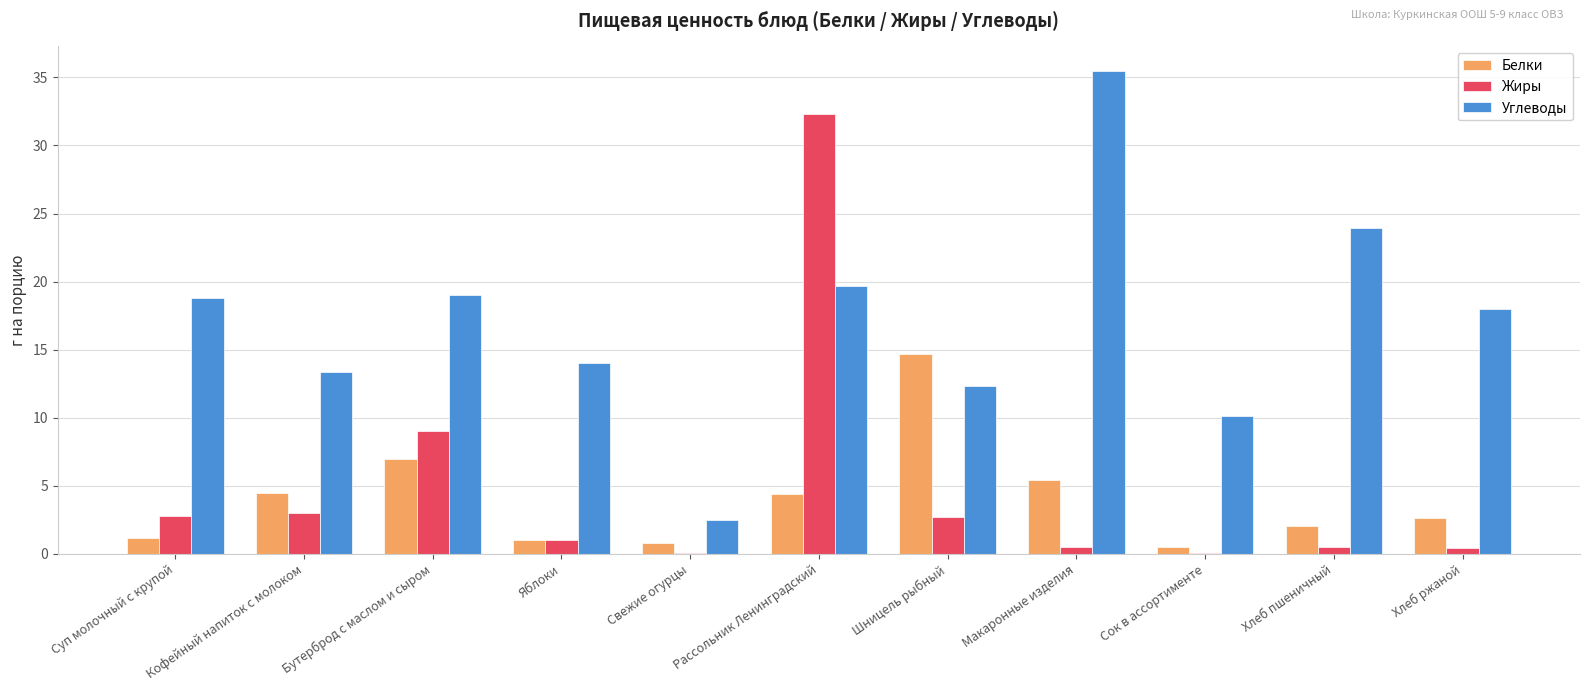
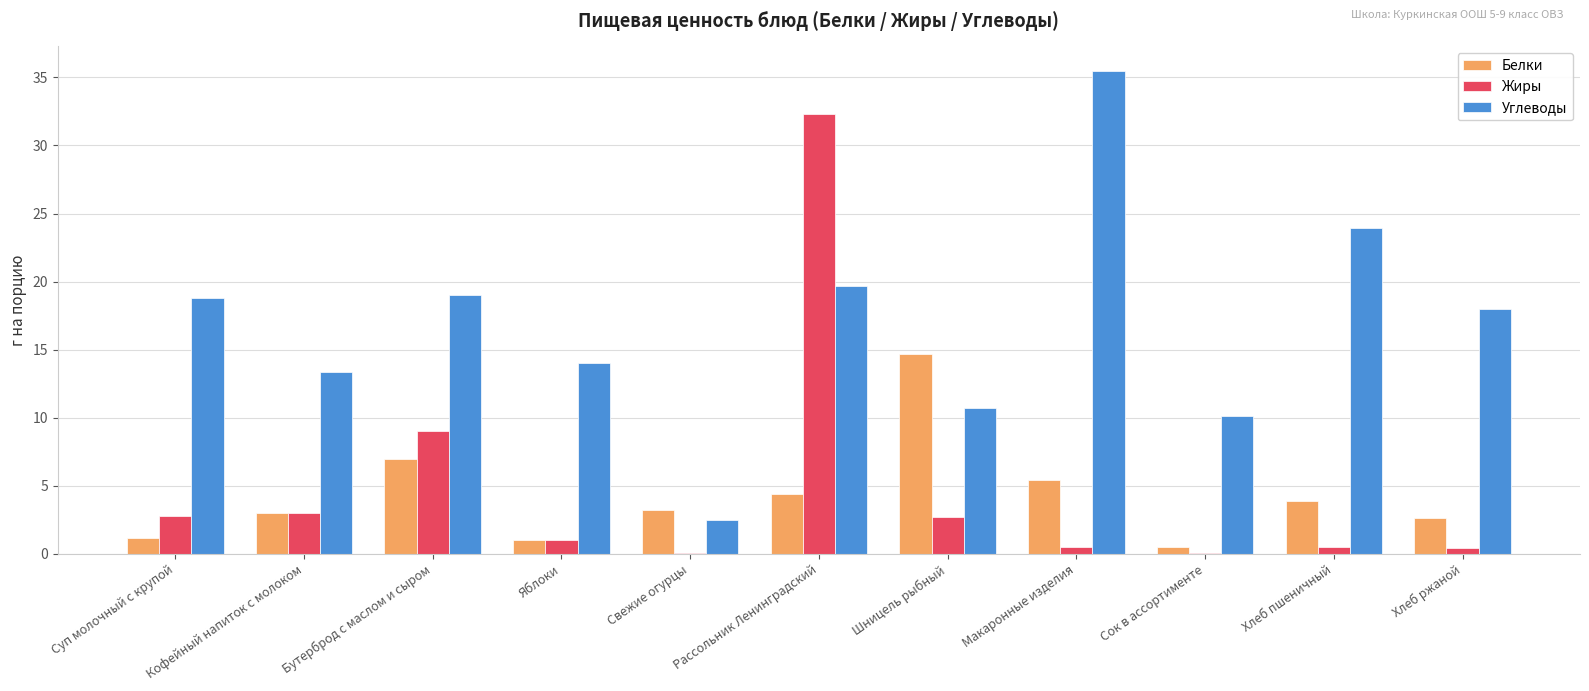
Белки, Кофейный напиток с молоком: 4.5 -> 3.0
Белки, Свежие огурцы: 0.8 -> 3.2
Углеводы, Шницель рыбный: 12.3 -> 10.7
Белки, Хлеб пшеничный: 2.1 -> 3.9
